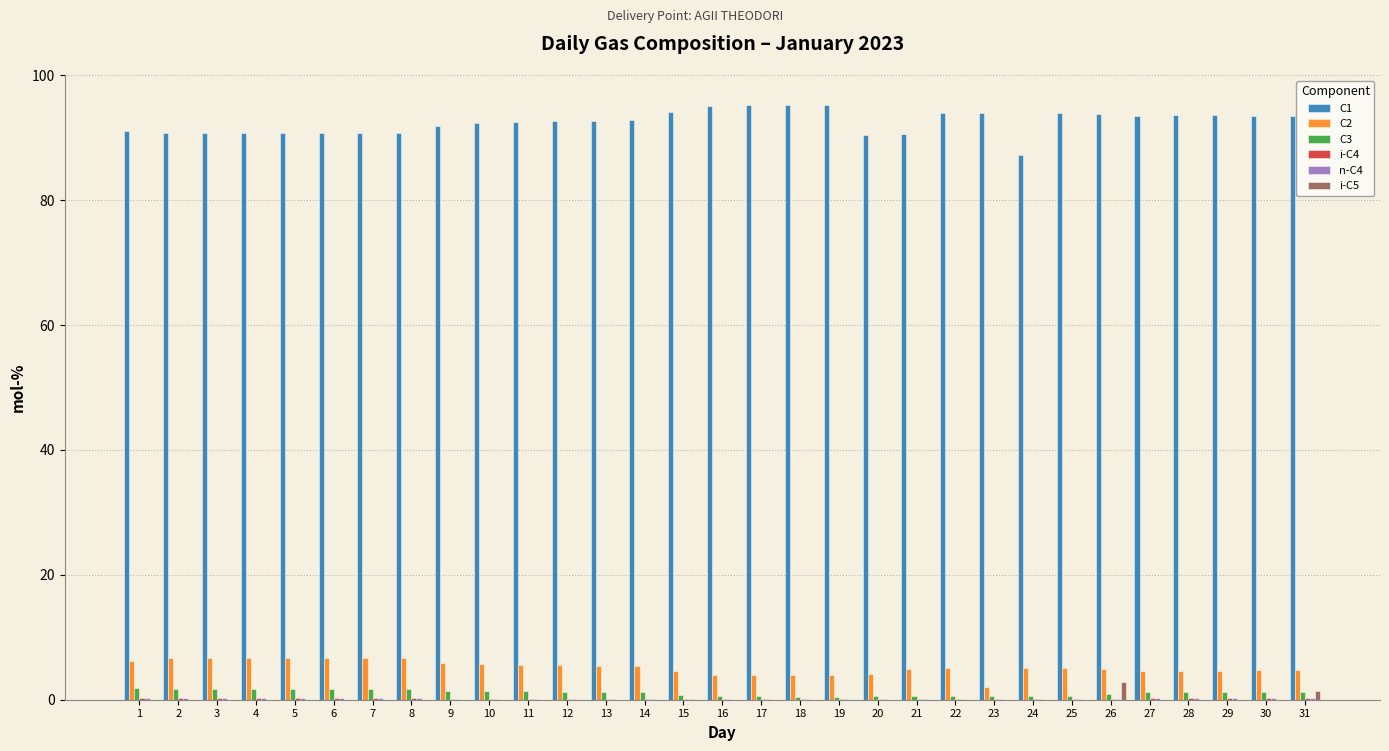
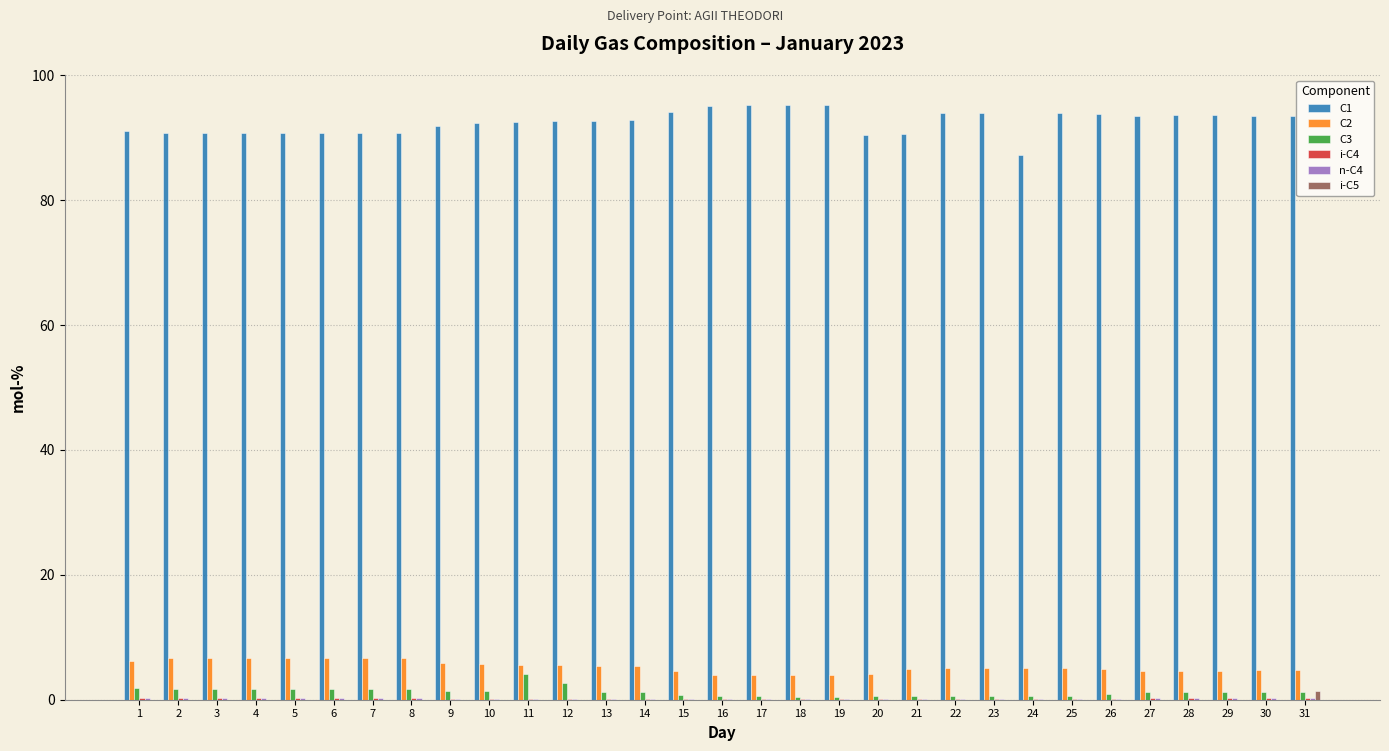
C3, 11: 1 -> 4
C3, 12: 1 -> 3
C2, 23: 2 -> 5
i-C5, 26: 3 -> 0
